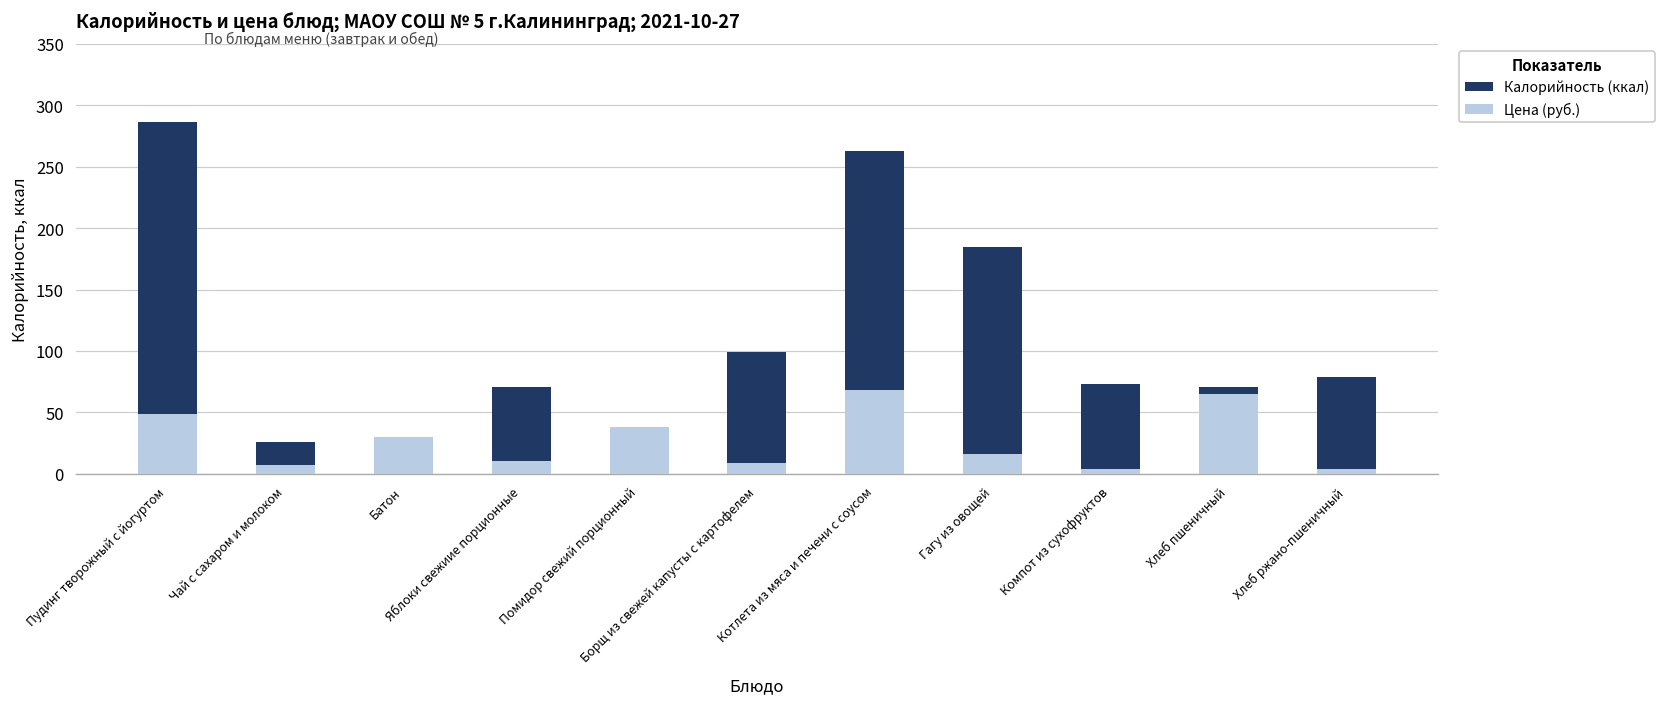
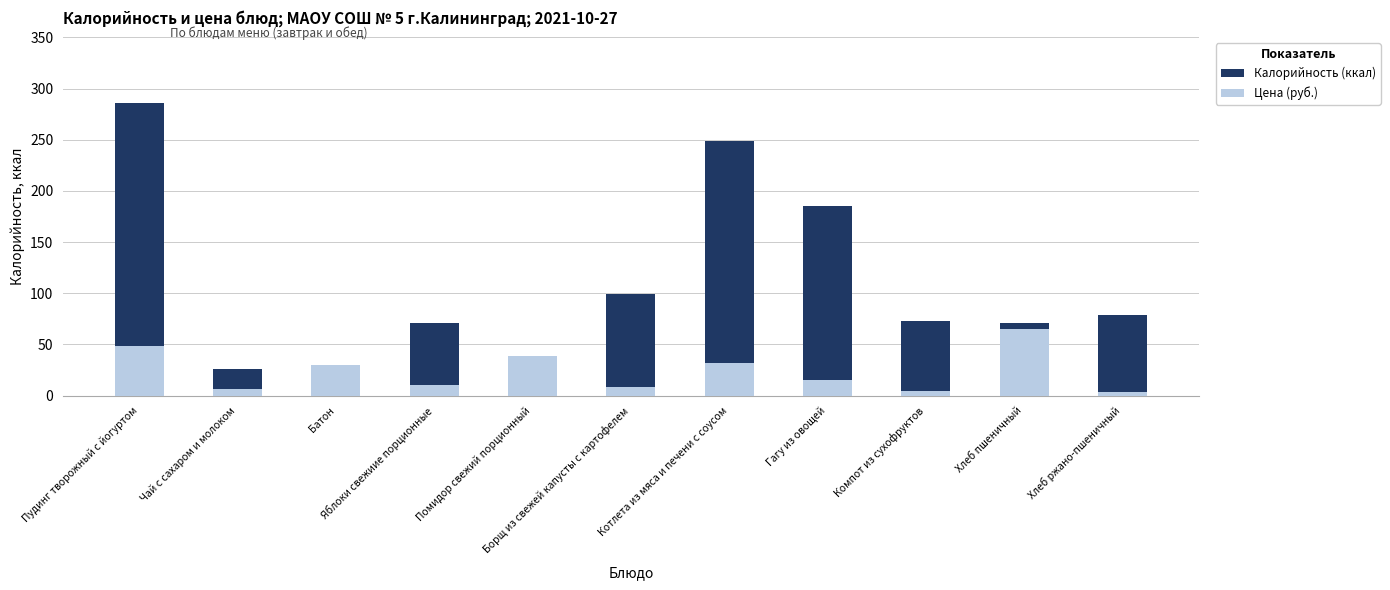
Калорийность (ккал), Котлета из мяса и печени с соусом: 263 -> 249
Цена (руб.), Котлета из мяса и печени с соусом: 68 -> 32
